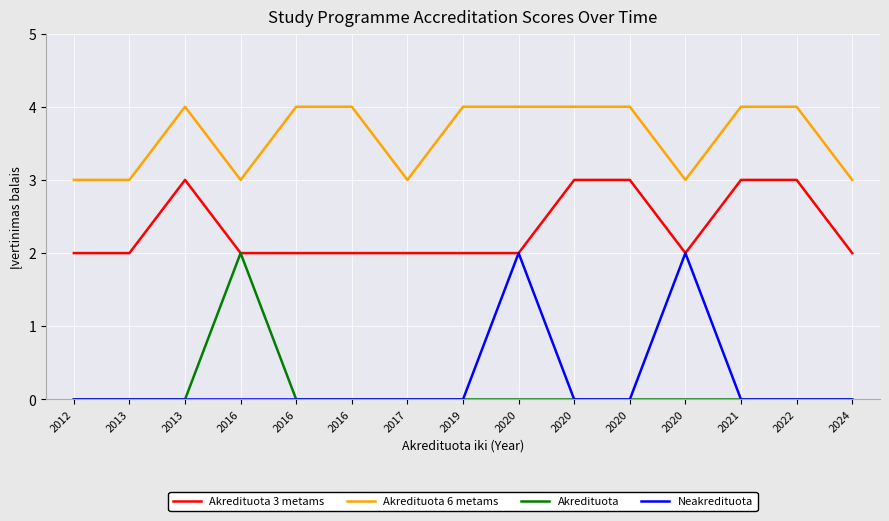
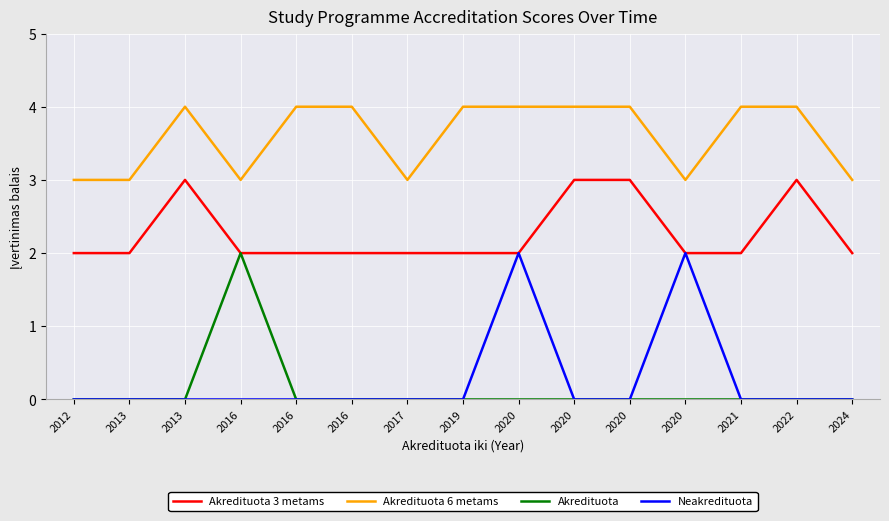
Akredituota 3 metams, 2021: 3 -> 2
